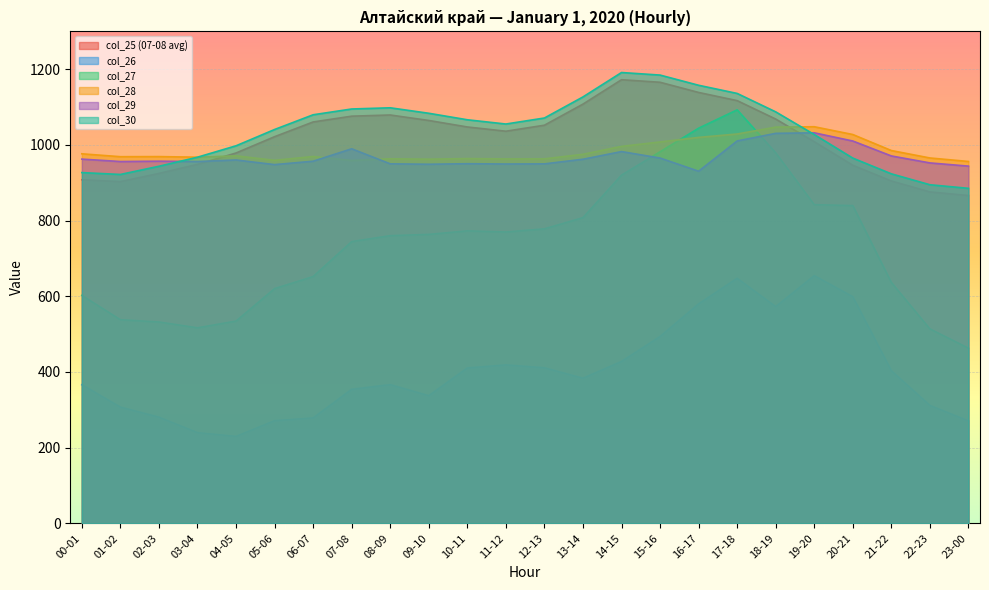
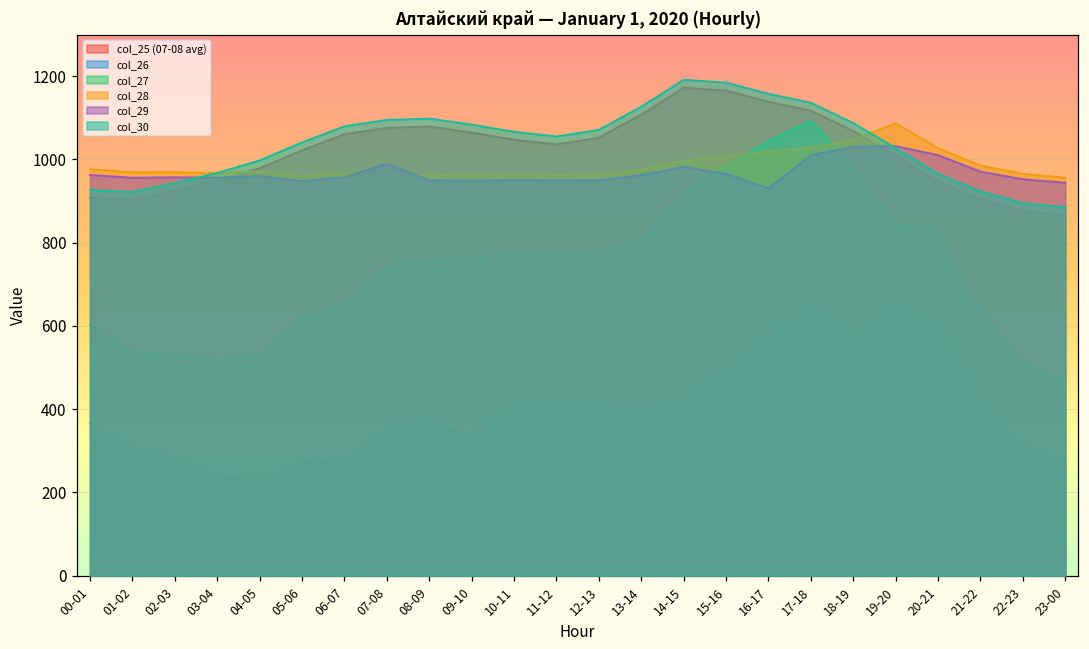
col_28, 19-20: 1050 -> 1090
